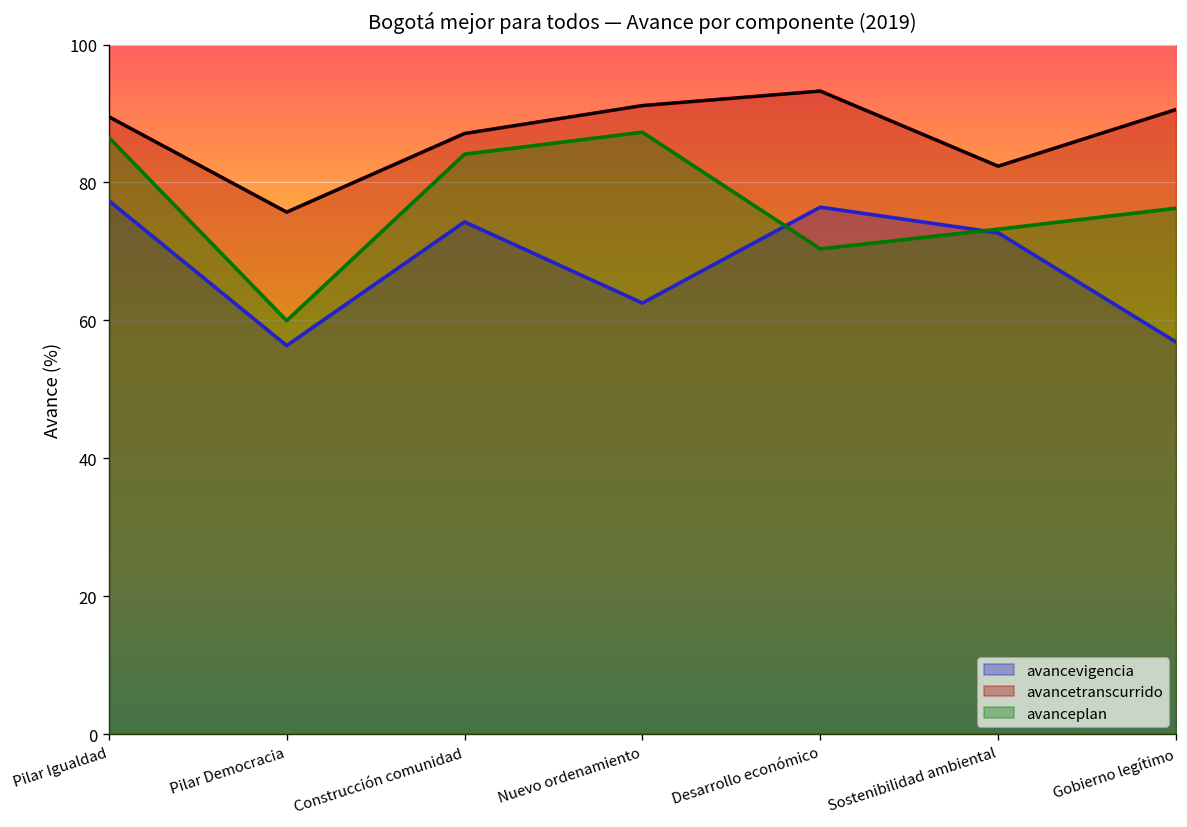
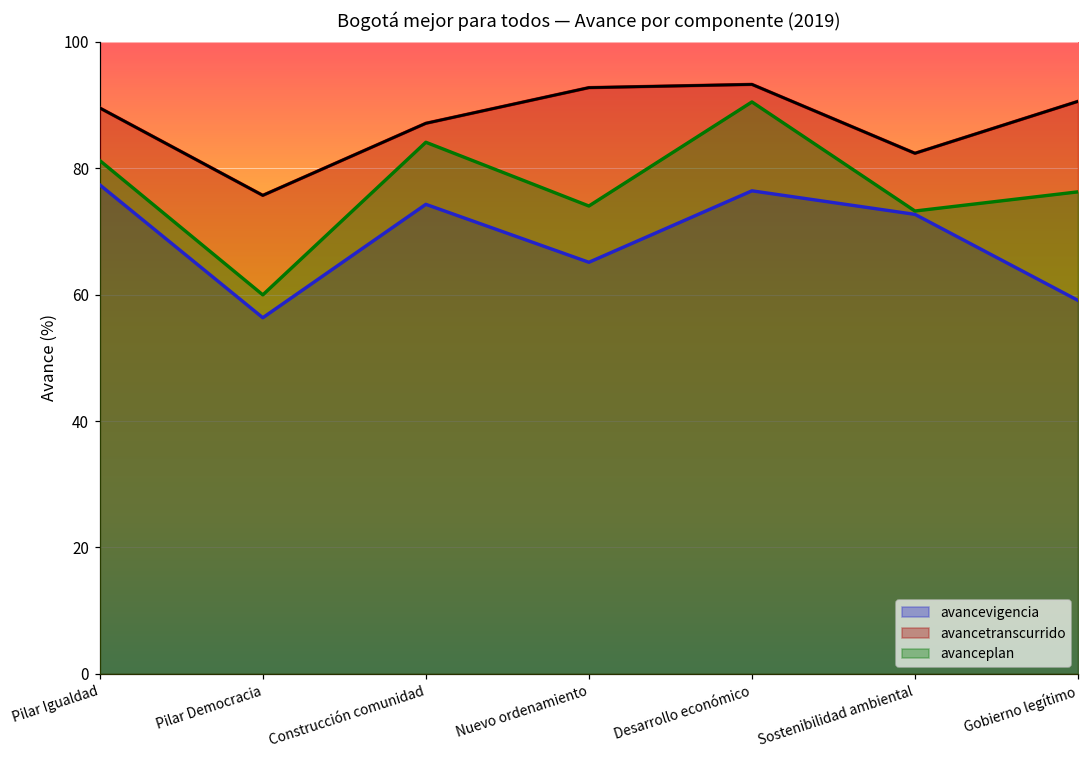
avanceplan, Pilar Igualdad: 87 -> 81
avancevigencia, Nuevo ordenamiento: 63 -> 65
avancetranscurrido, Nuevo ordenamiento: 91 -> 93
avanceplan, Nuevo ordenamiento: 87 -> 74
avanceplan, Desarrollo económico: 70 -> 90
avancevigencia, Gobierno legítimo: 57 -> 59
